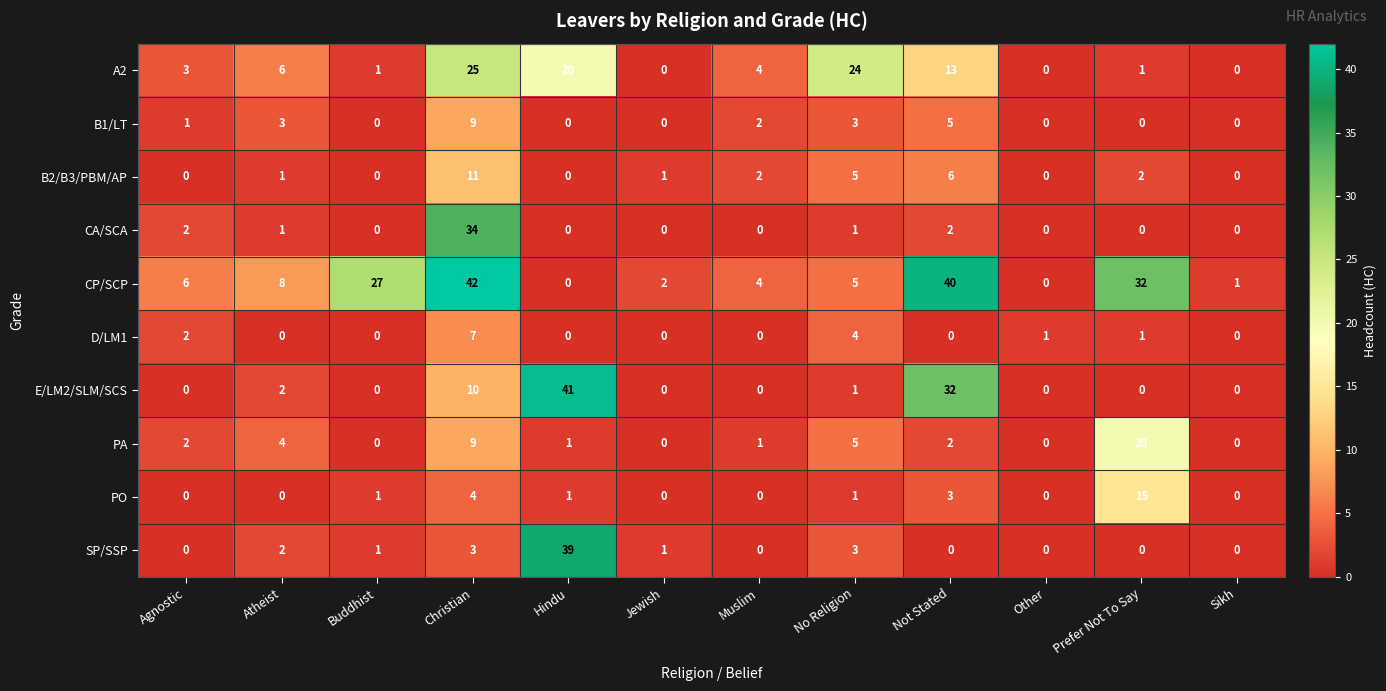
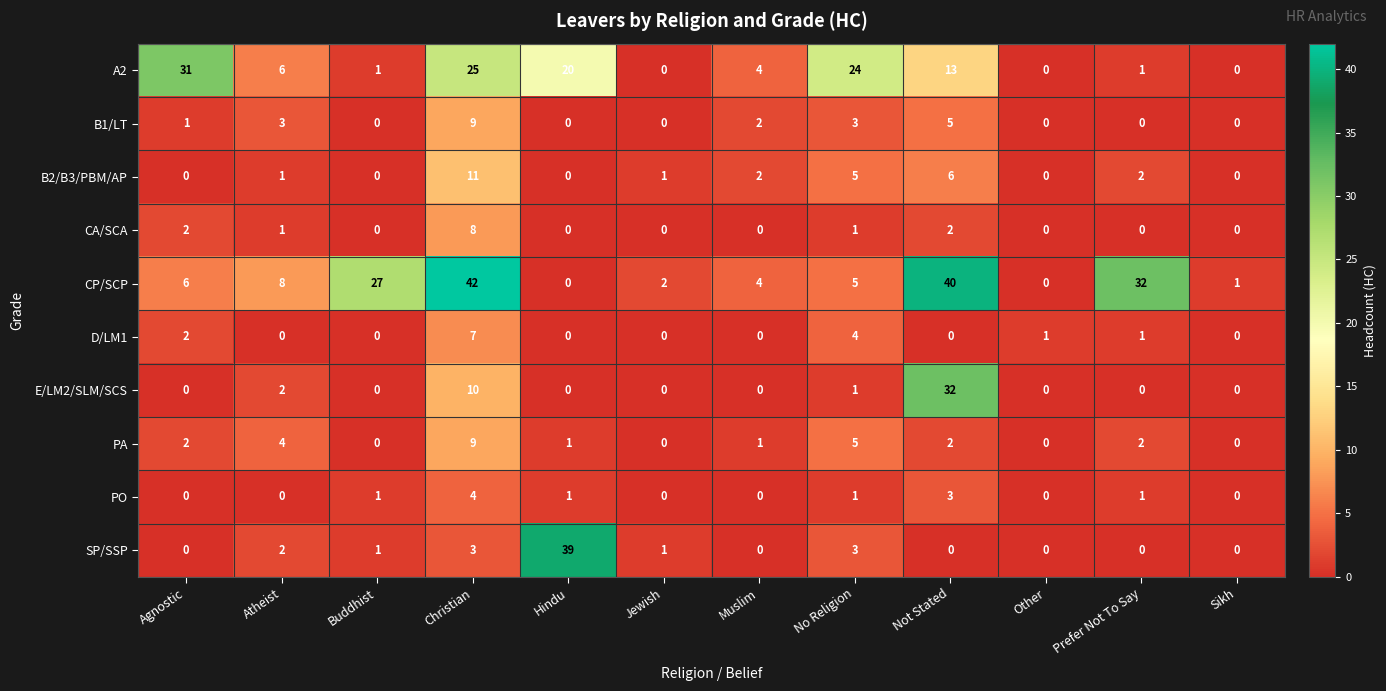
A2, Agnostic: 3 -> 31
CA/SCA, Christian: 34 -> 8
E/LM2/SLM/SCS, Hindu: 41 -> 0
PA, Prefer Not To Say: 20 -> 2
PO, Prefer Not To Say: 15 -> 1
